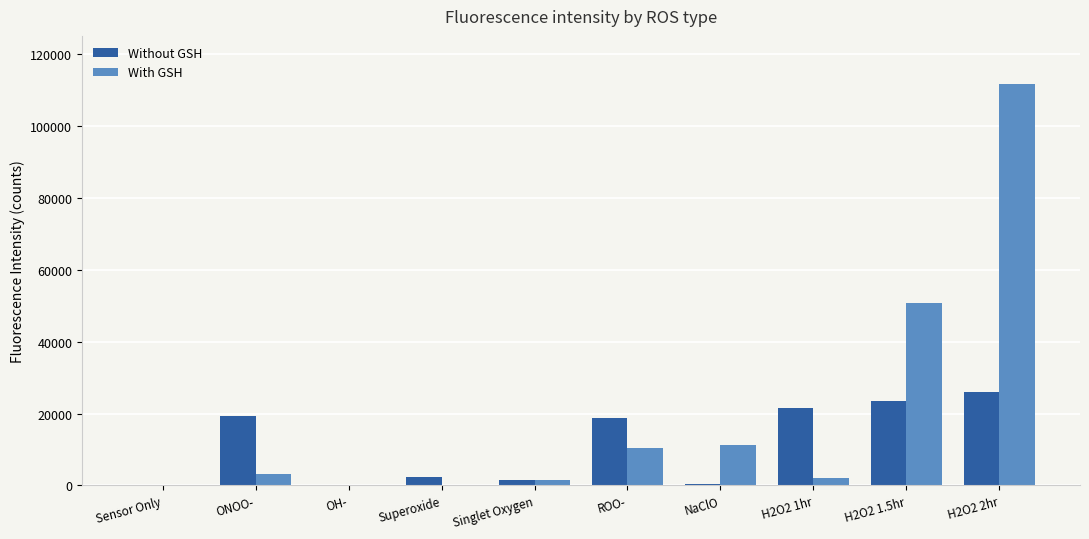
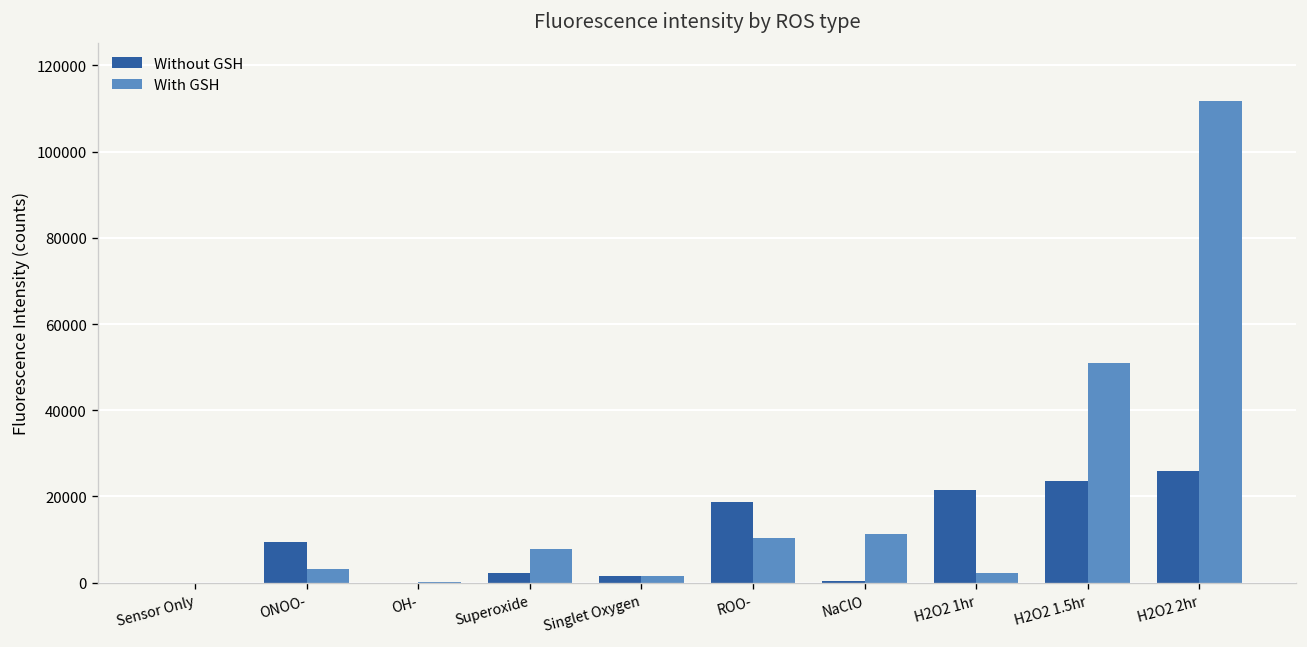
Without GSH, ONOO-: 19000 -> 9000
With GSH, Superoxide: 0 -> 8000
